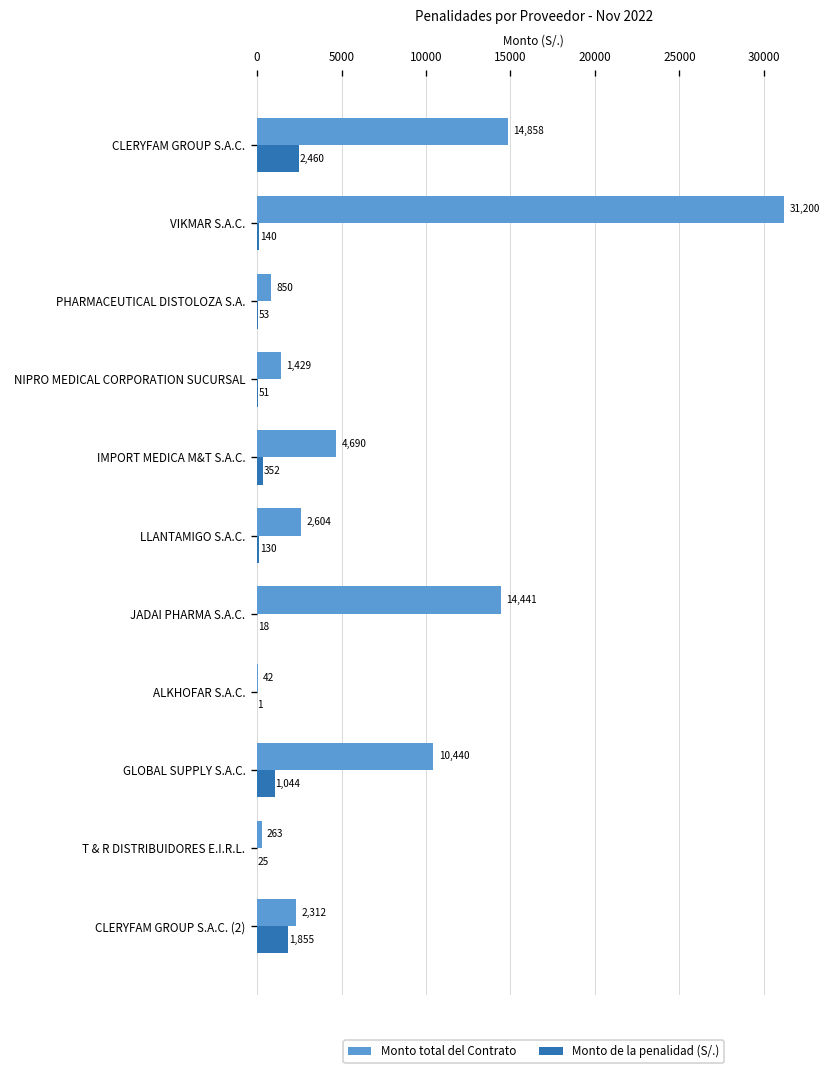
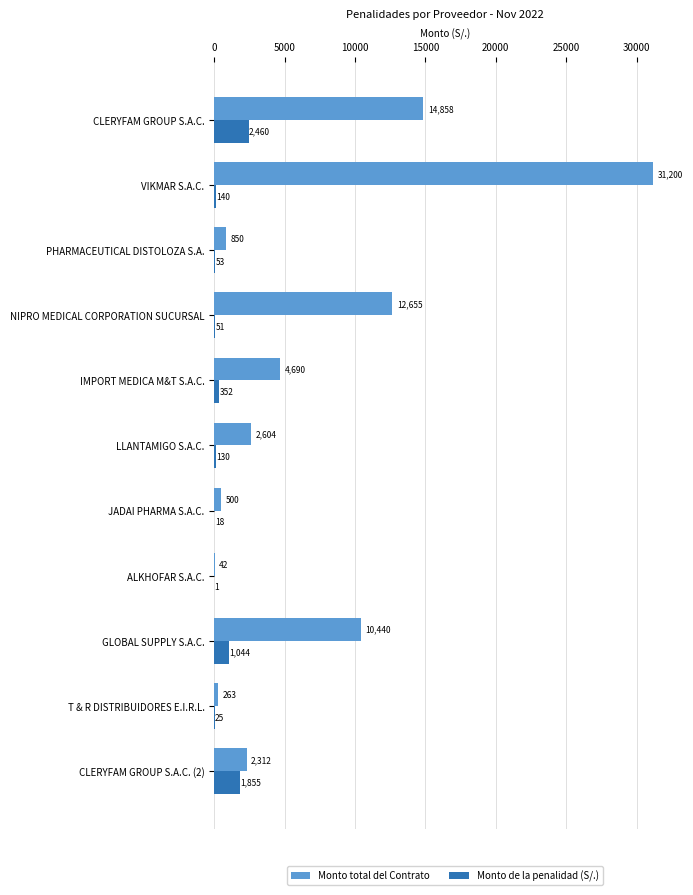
Monto total del Contrato, NIPRO MEDICAL CORPORATION SUCURSAL: 1,429 -> 12,655
Monto total del Contrato, JADAI PHARMA S.A.C.: 14,441 -> 500
